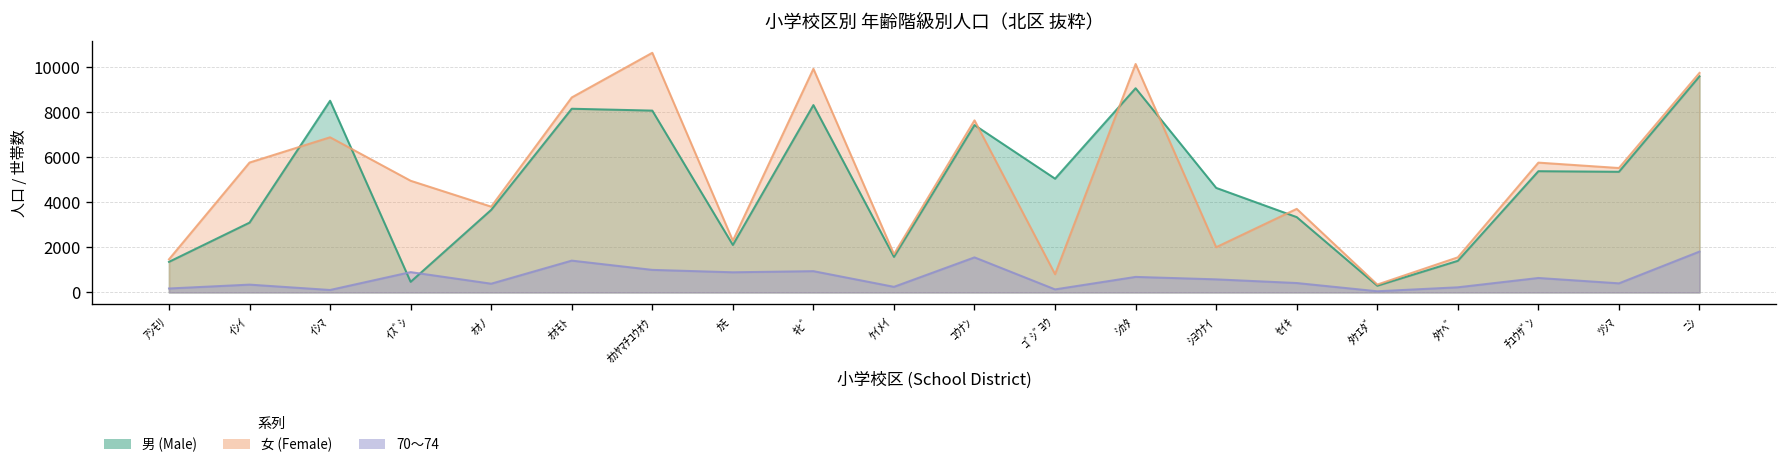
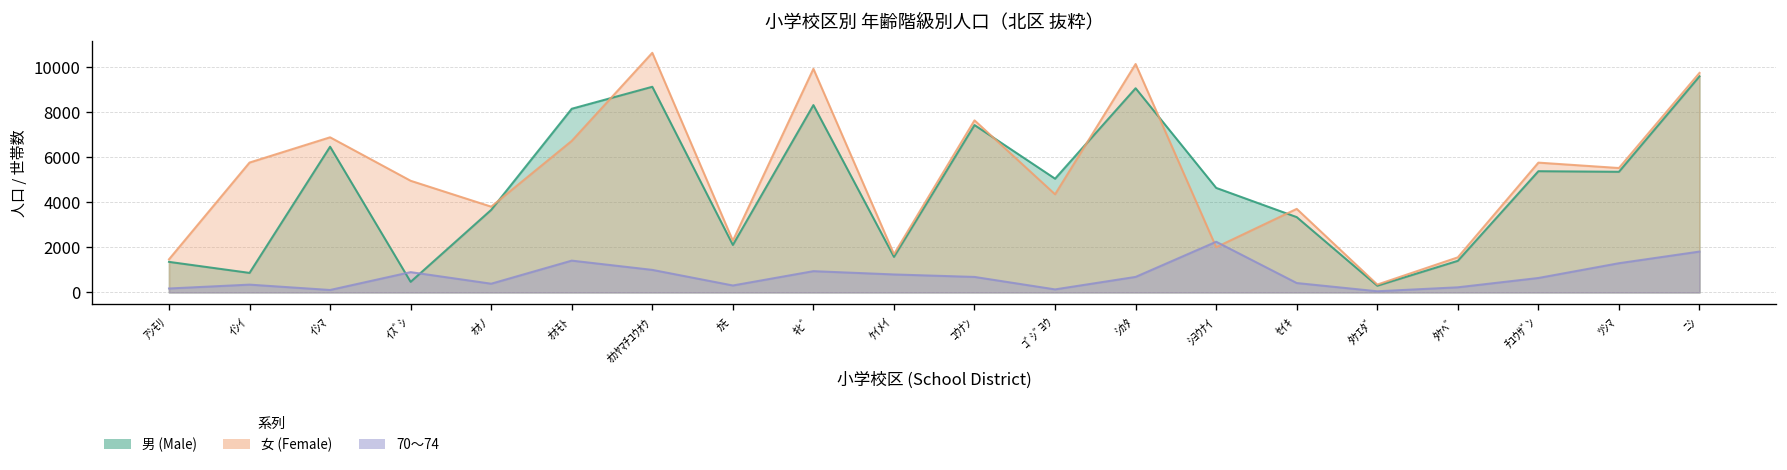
男 (Male), ｲｼｲ: 3100 -> 900
男 (Male), ｲｼﾏ: 8500 -> 6500
女 (Female), ｵｵﾓﾄ: 8700 -> 6700
男 (Male), ｵｶﾔﾏﾁﾕｳｵｳ: 8100 -> 9100
70～74, ｶﾓ: 900 -> 300
70～74, ｹｲﾒｲ: 200 -> 800
70～74, ｺｳﾅﾝ: 1600 -> 700
女 (Female), ｺﾞｼﾞﾖｳ: 800 -> 4400
70～74, ｼﾖｳﾅｲ: 600 -> 2200
70～74, ﾂｼﾏ: 400 -> 1300
